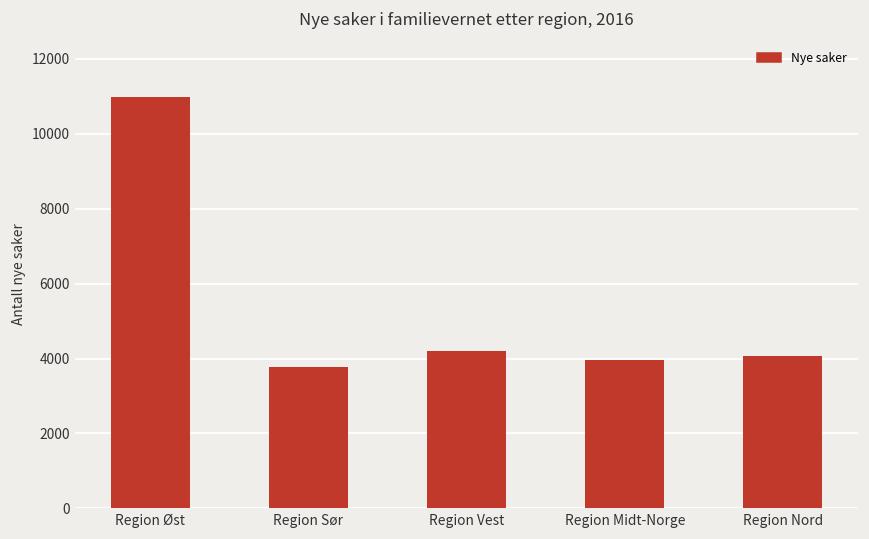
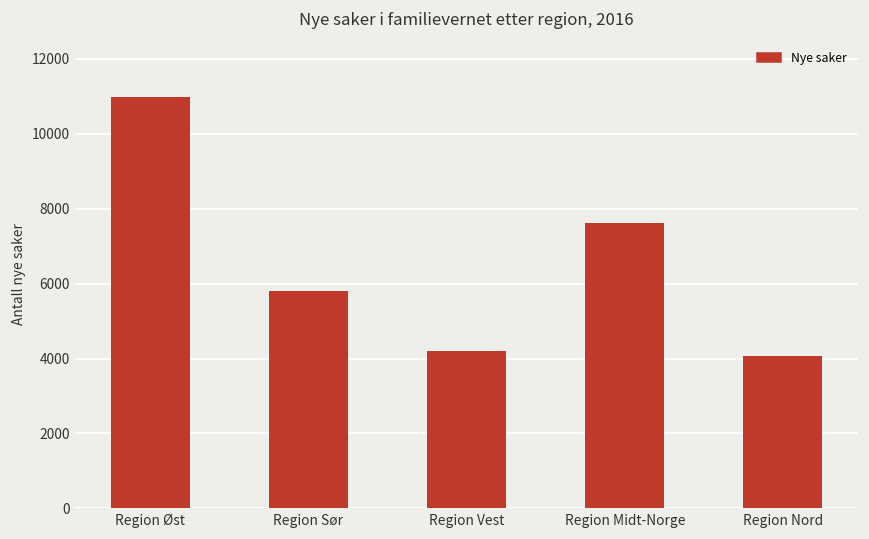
Region Sør: 3800 -> 5800
Region Midt-Norge: 4000 -> 7600
